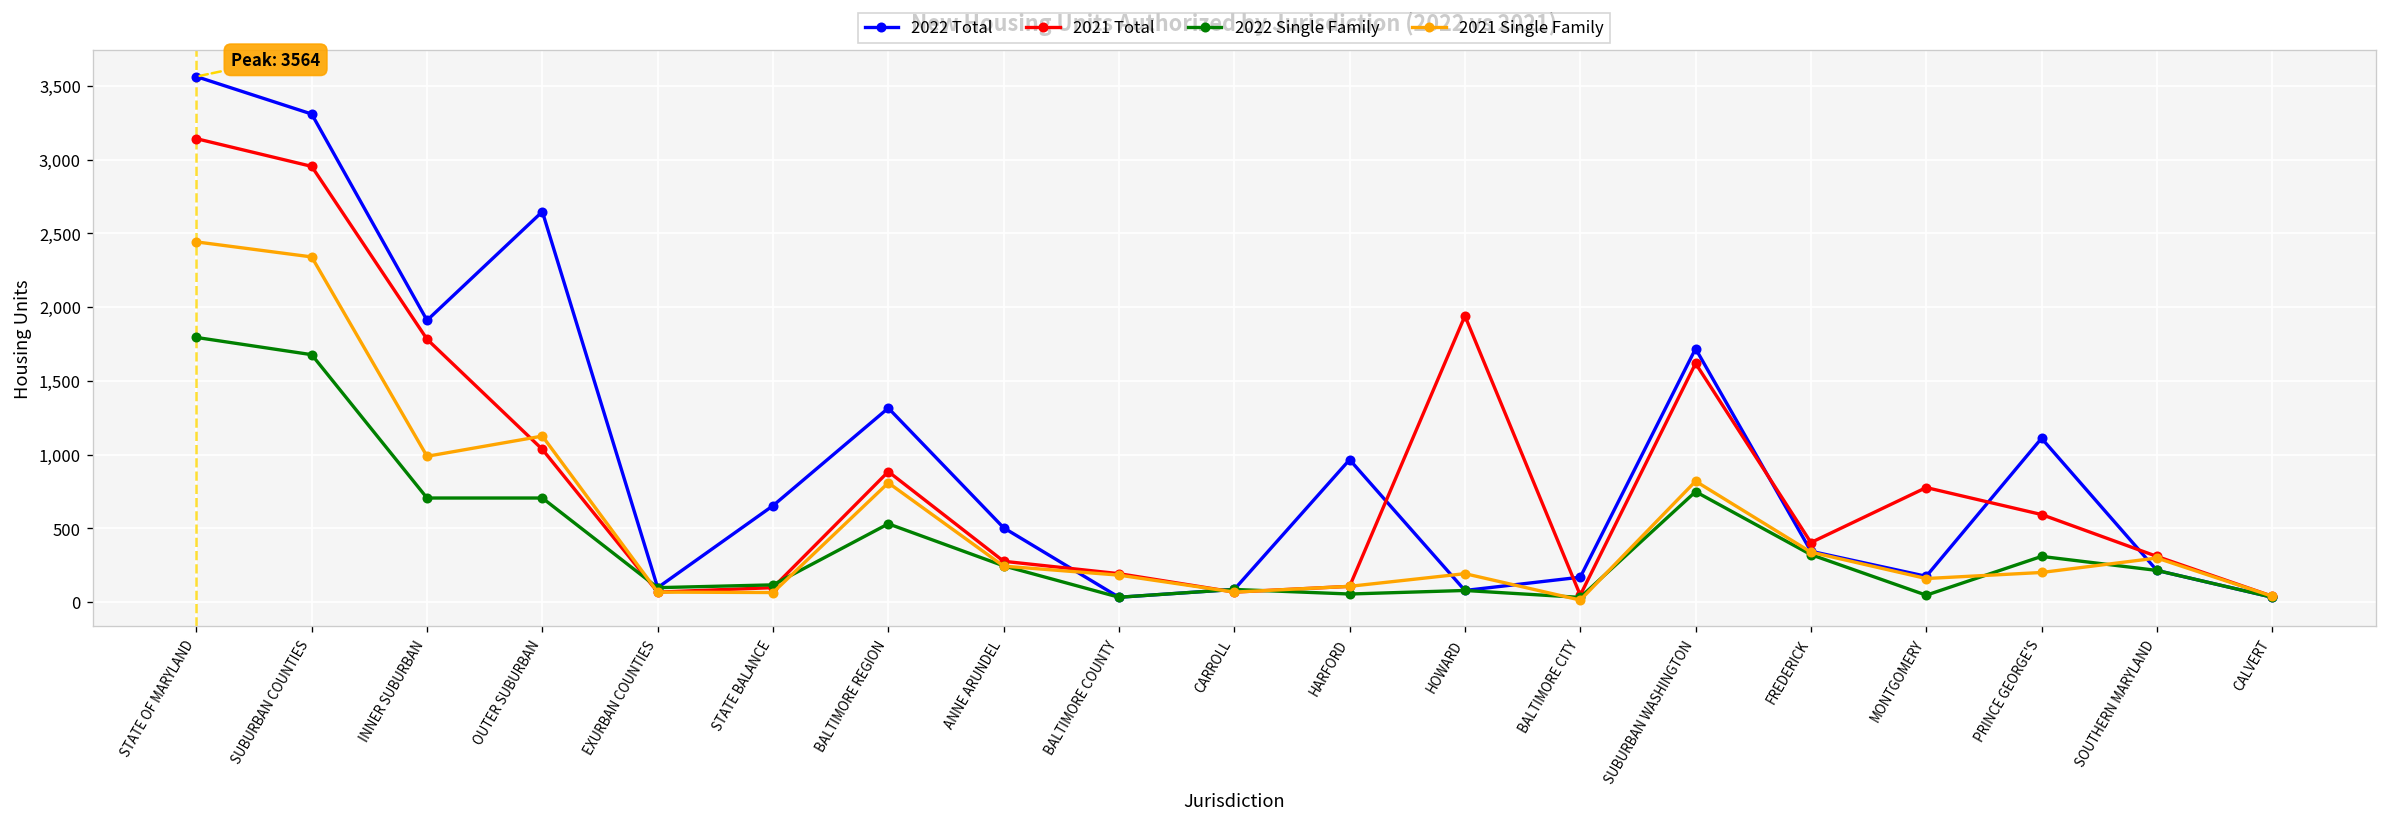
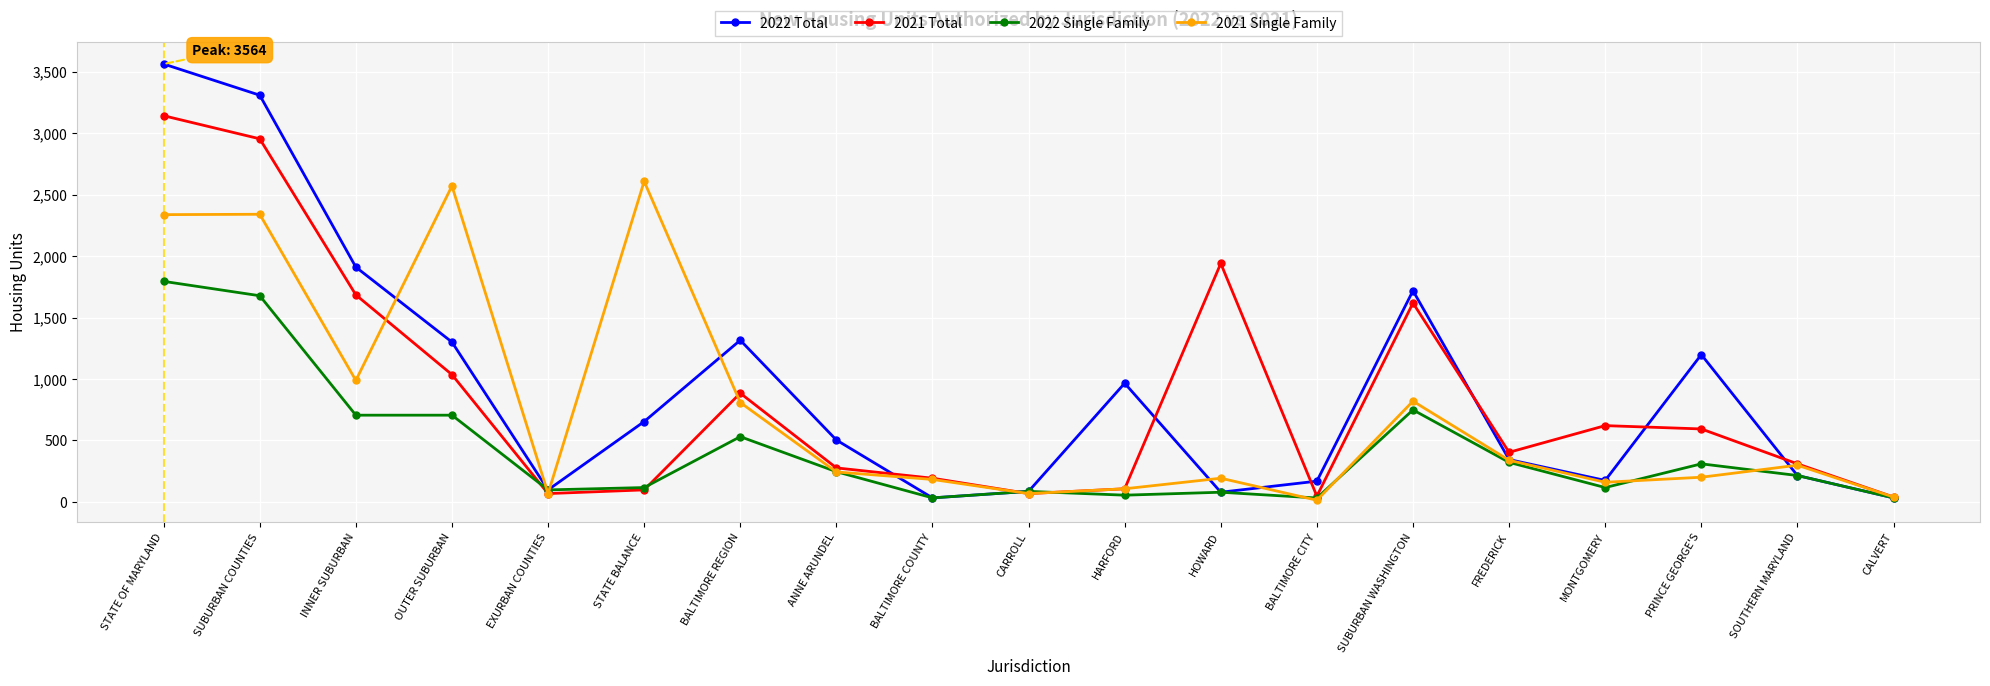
2021 Single Family, STATE OF MARYLAND: 2,440 -> 2,340
2021 Total, INNER SUBURBAN: 1,780 -> 1,690
2022 Total, OUTER SUBURBAN: 2,650 -> 1,300
2021 Single Family, OUTER SUBURBAN: 1,130 -> 2,570
2021 Single Family, STATE BALANCE: 70 -> 2,610
2021 Total, MONTGOMERY: 780 -> 620
2022 Single Family, MONTGOMERY: 50 -> 120
2022 Total, PRINCE GEORGE'S: 1,110 -> 1,200
